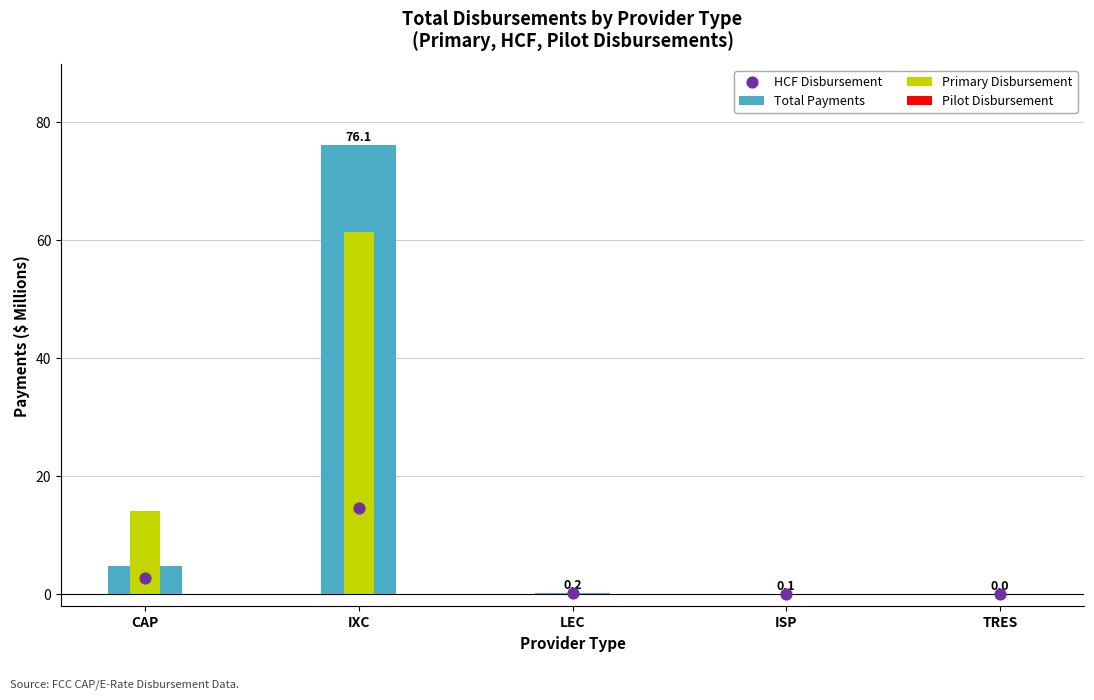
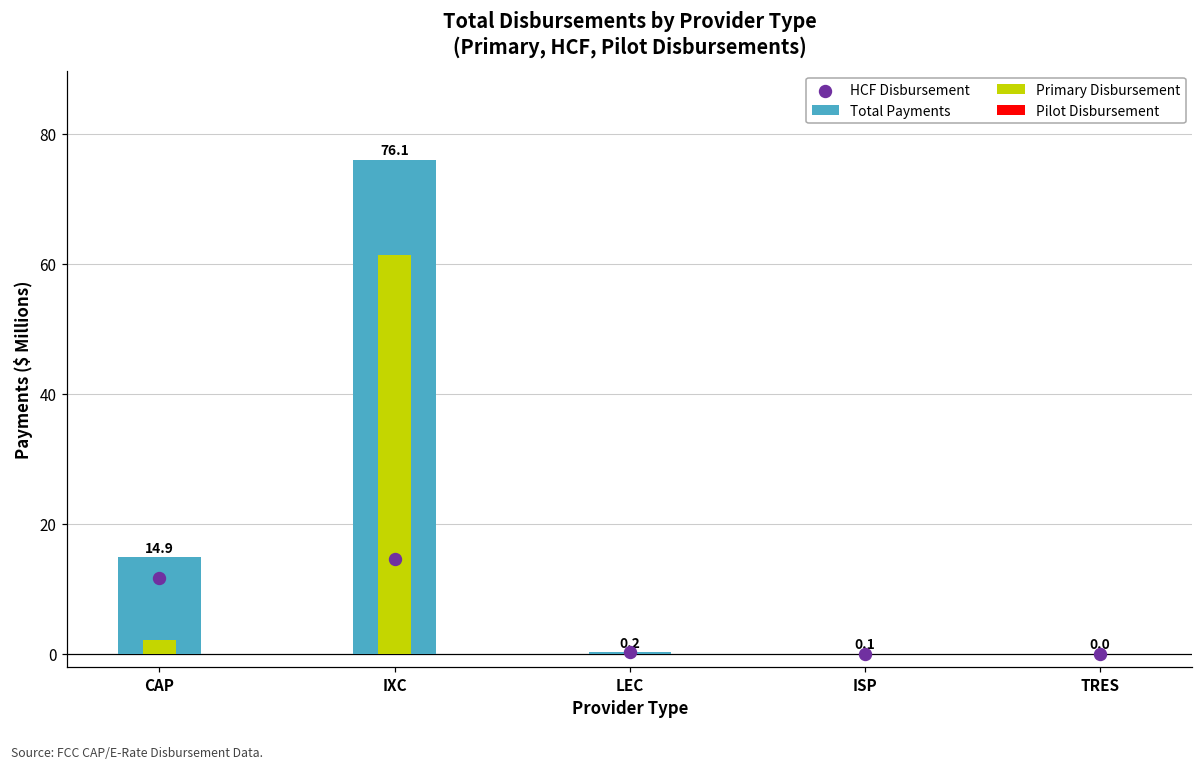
Total Payments, CAP: 5 -> 15
Primary Disbursement, CAP: 14 -> 2
HCF Disbursement, CAP: 3 -> 12
